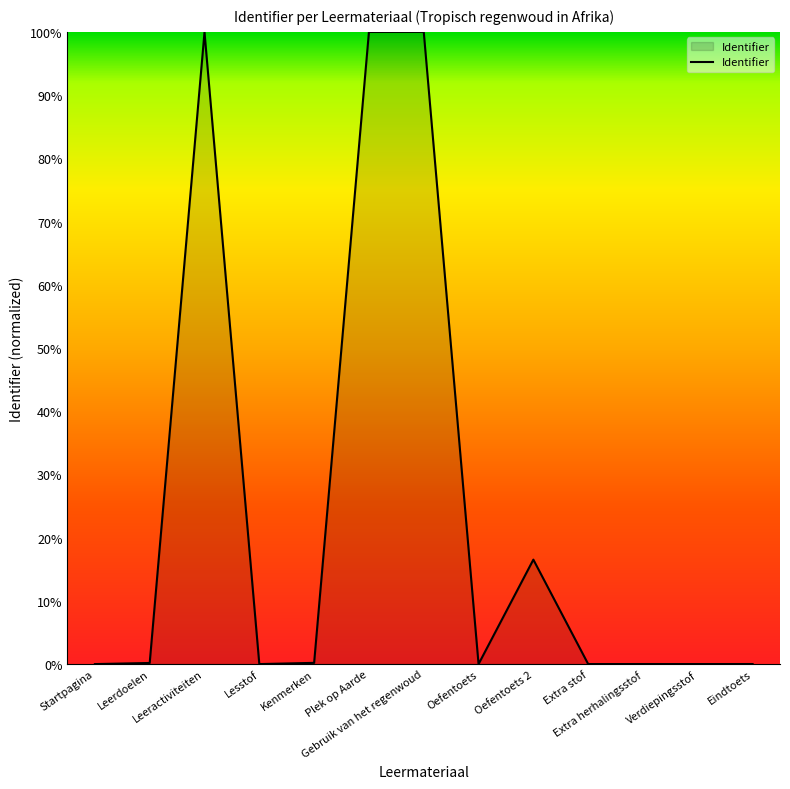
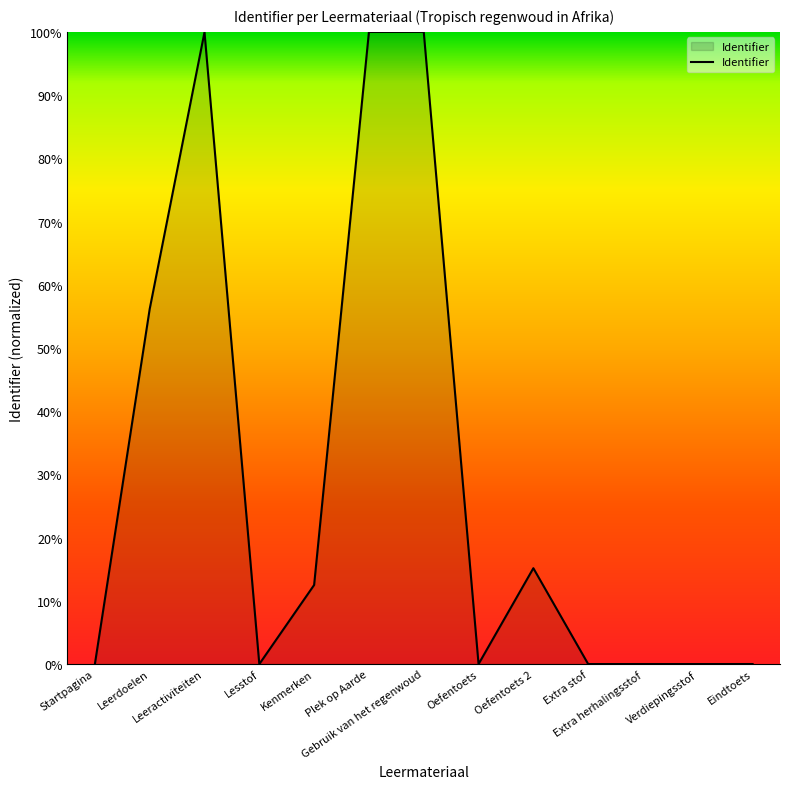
Leerdoelen: 0% -> 56%
Kenmerken: 0% -> 13%
Oefentoets 2: 17% -> 15%
